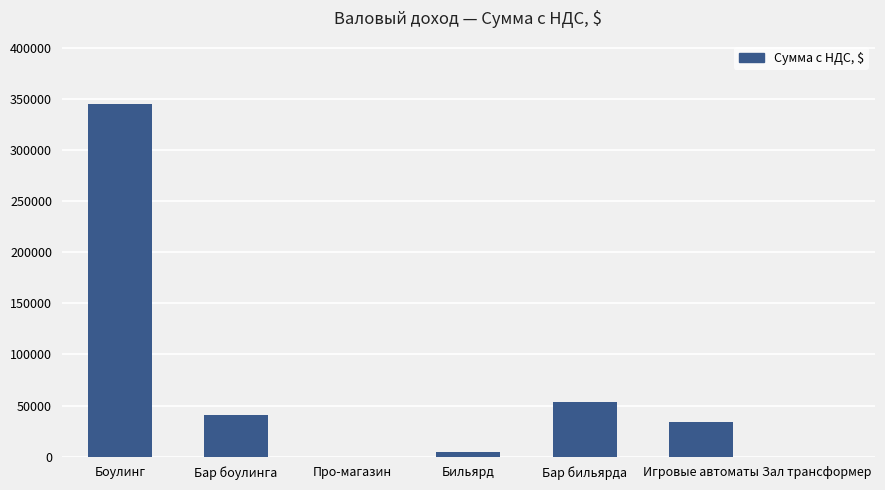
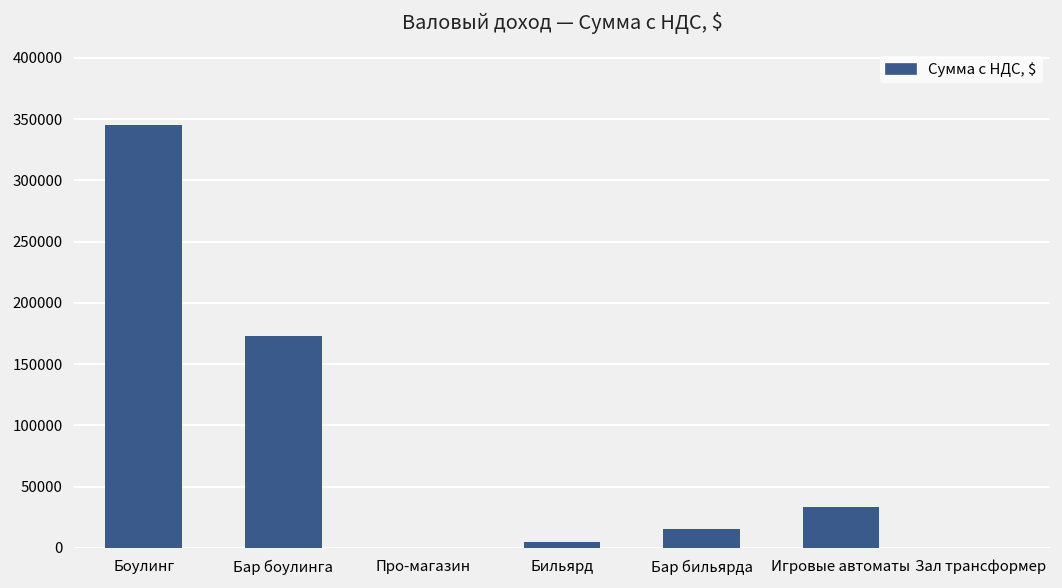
Бар боулинга: 41000 -> 173000
Бар бильярда: 53000 -> 15000
